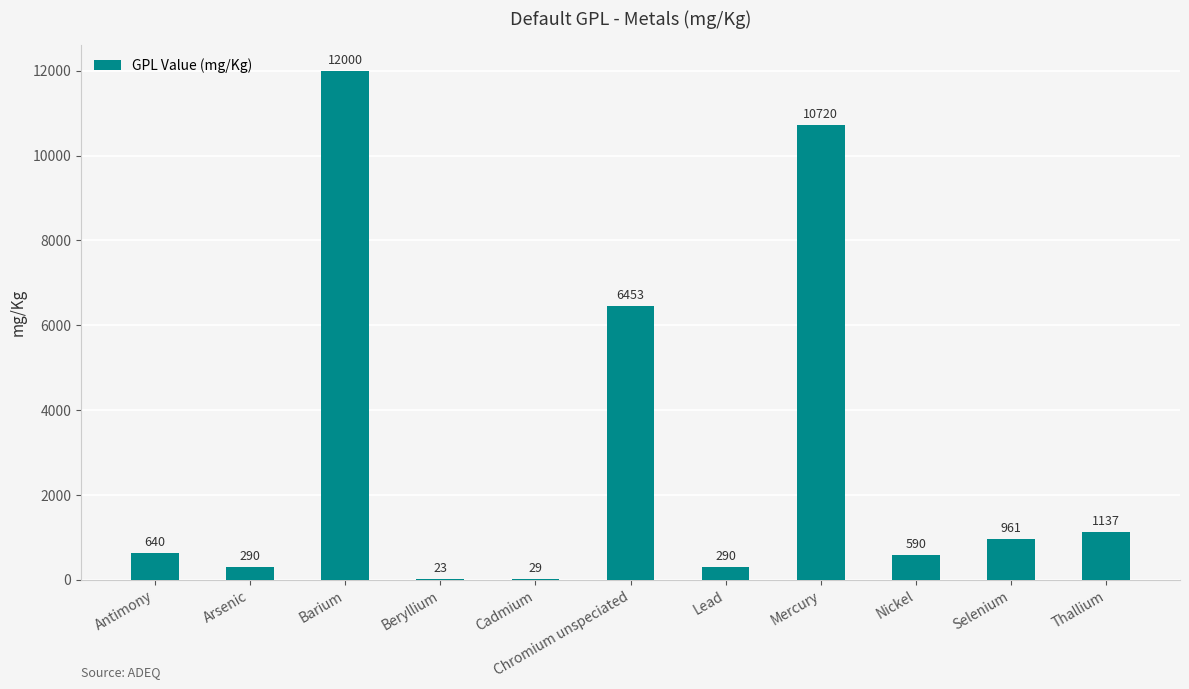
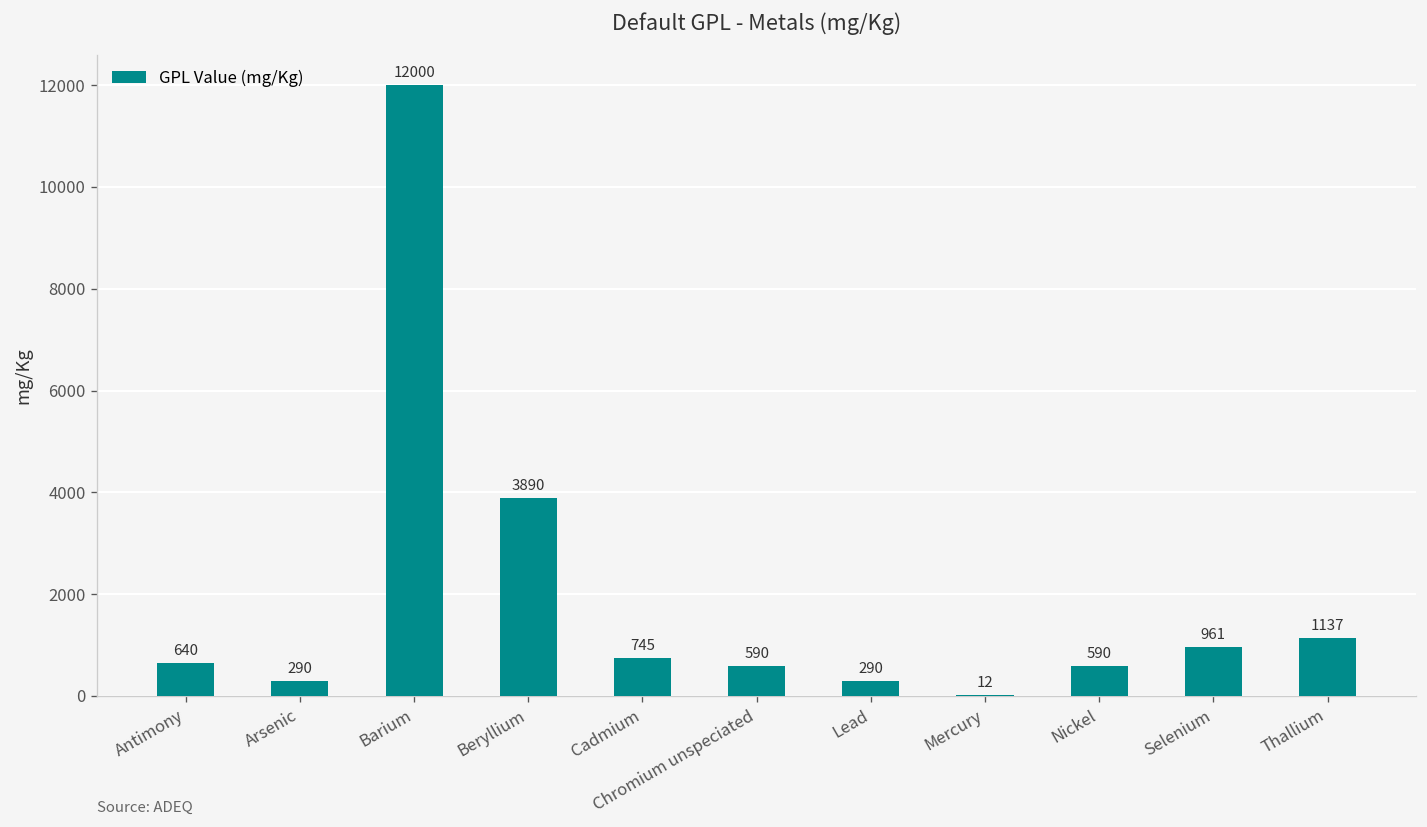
Beryllium: 23 -> 3890
Cadmium: 29 -> 745
Chromium unspeciated: 6453 -> 590
Mercury: 10720 -> 12
